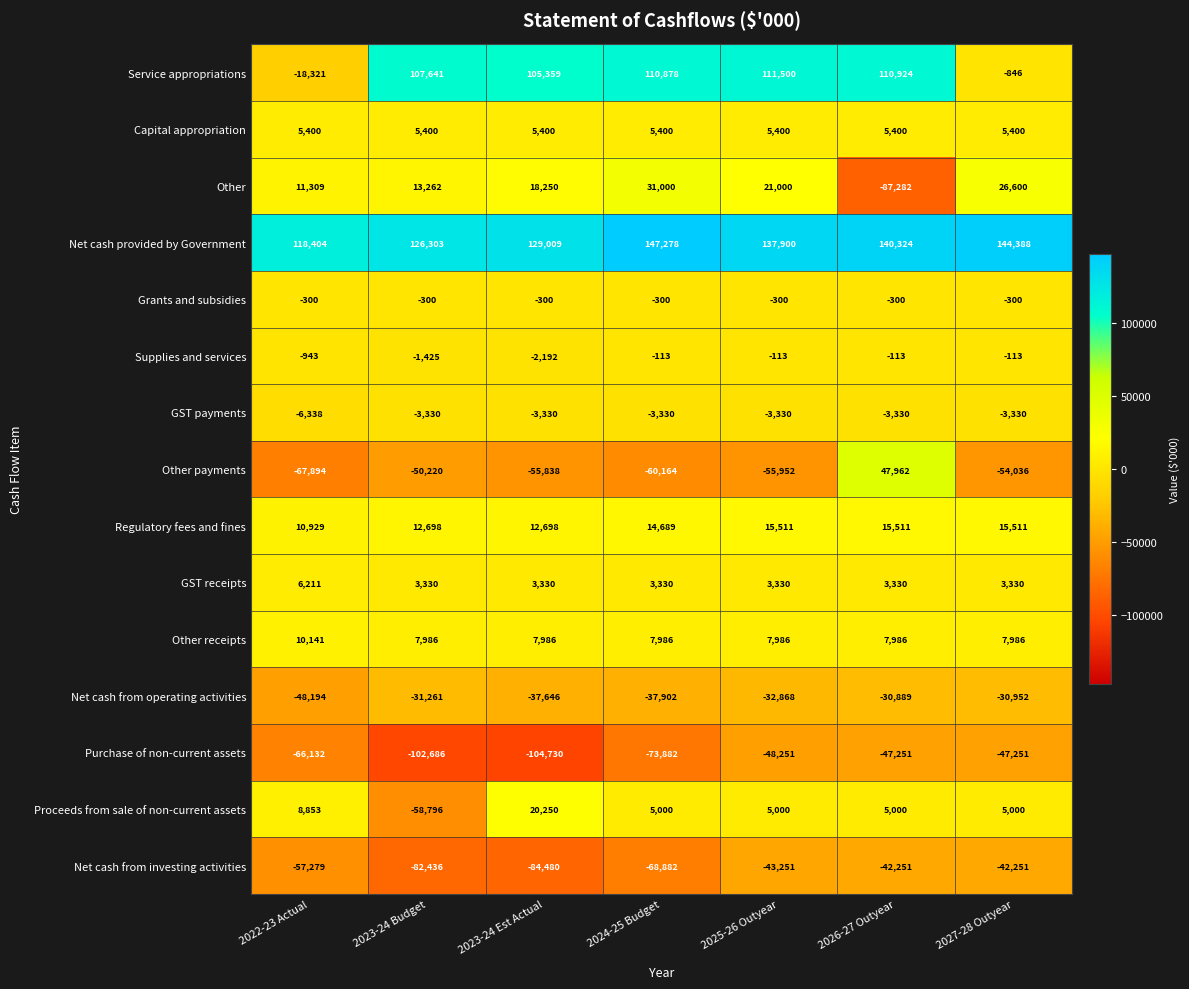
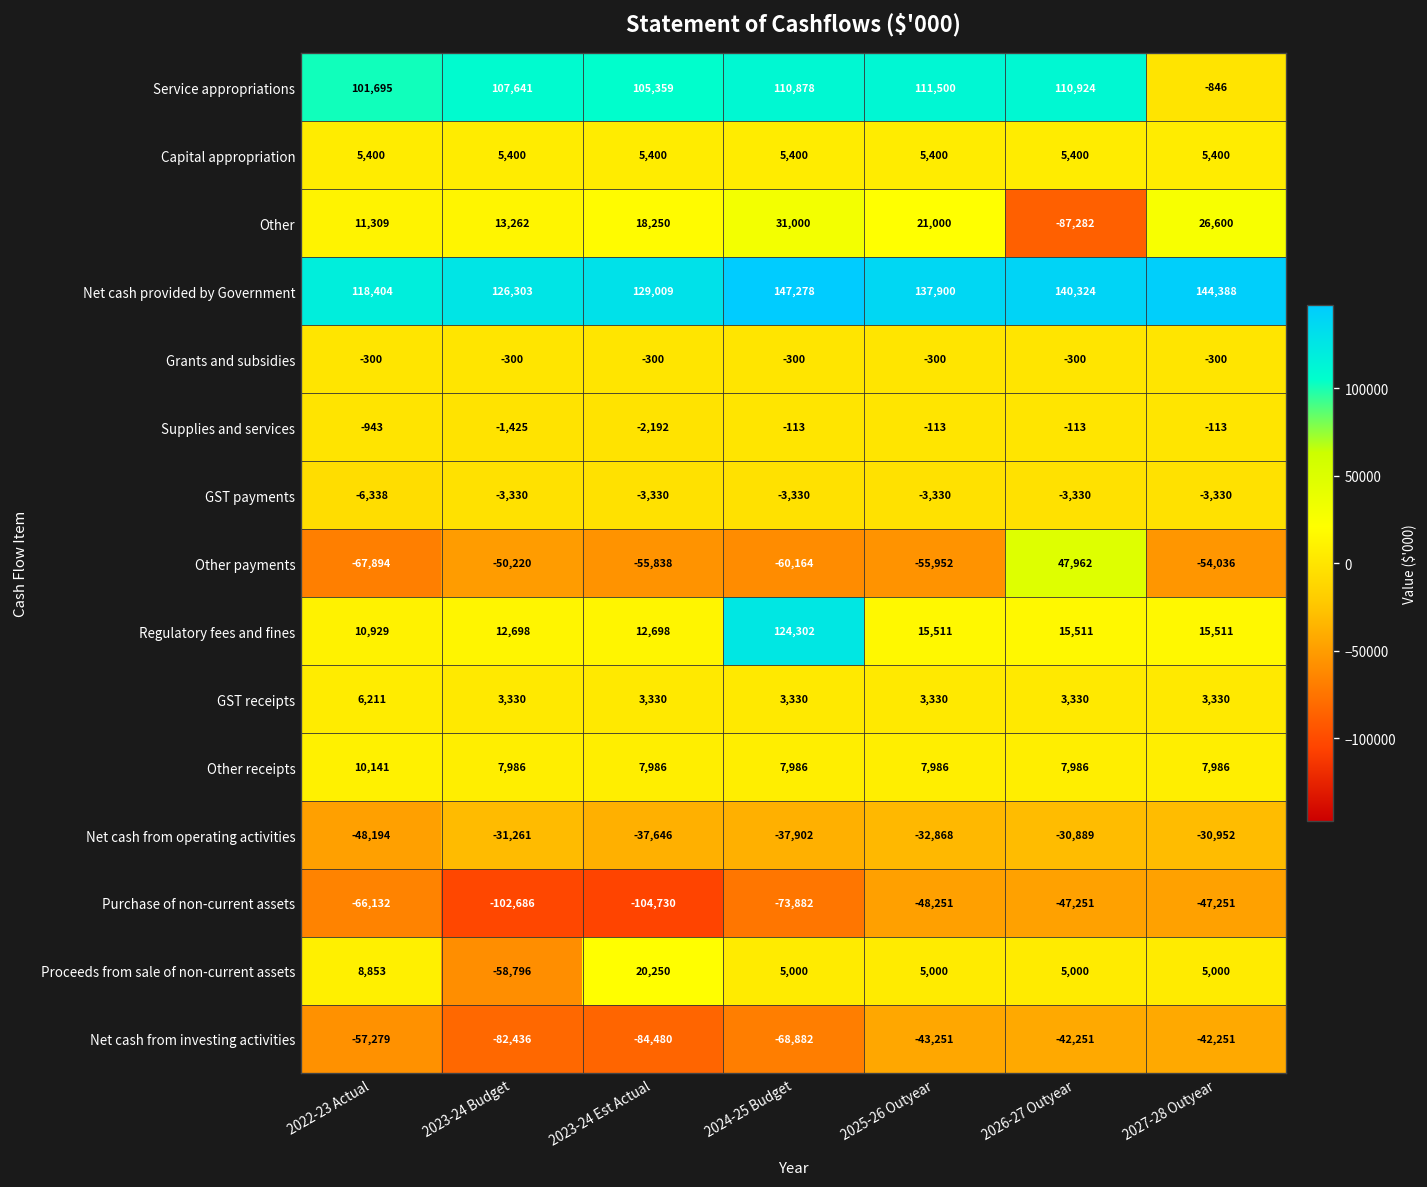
Service appropriations, 2022-23 Actual: -18,321 -> 101,695
Regulatory fees and fines, 2024-25 Budget: 14,689 -> 124,302
